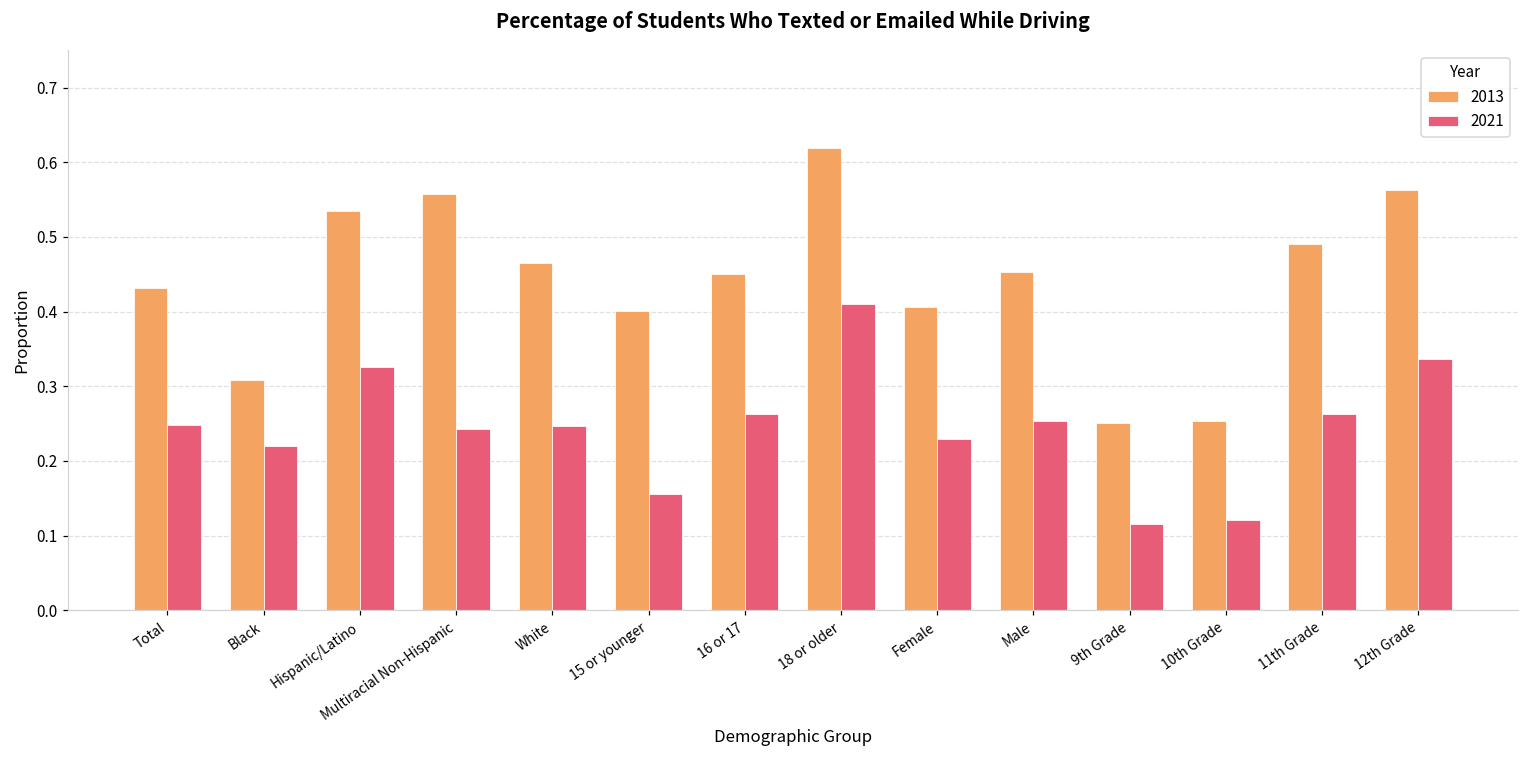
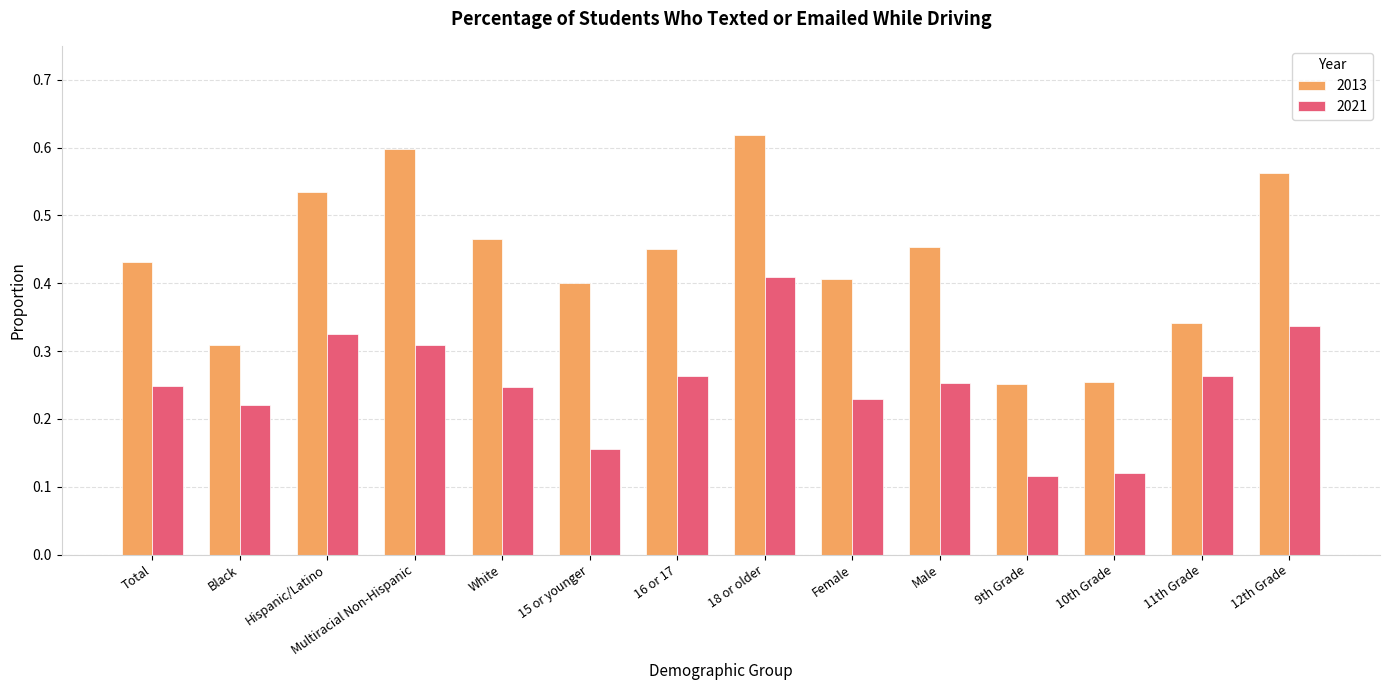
2013, Multiracial Non-Hispanic: 0.56 -> 0.60
2021, Multiracial Non-Hispanic: 0.24 -> 0.31
2013, 11th Grade: 0.49 -> 0.34
